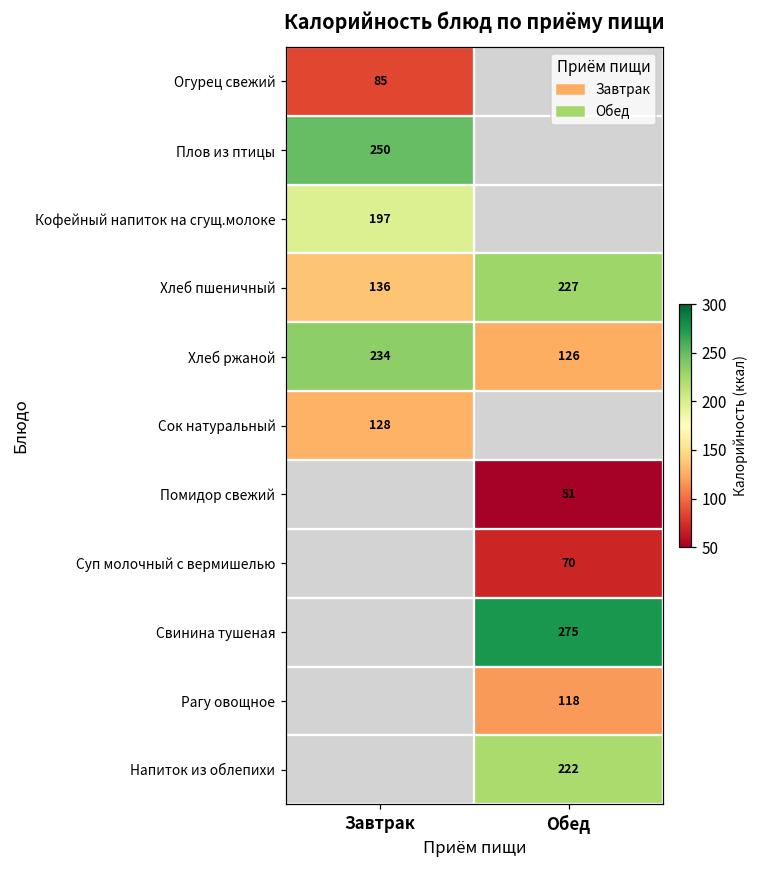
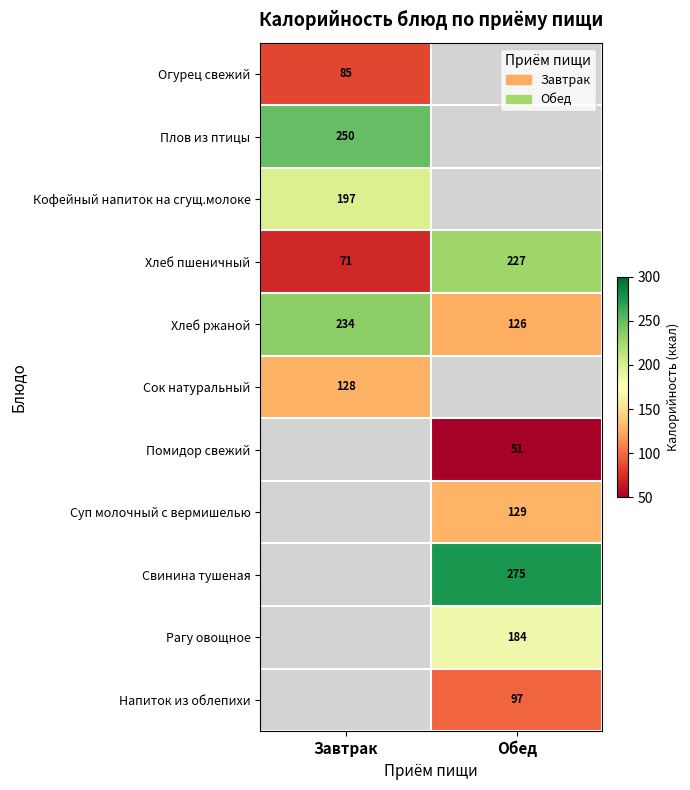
Хлеб пшеничный, Завтрак: 136 -> 71
Суп молочный с вермишелью, Обед: 70 -> 129
Рагу овощное, Обед: 118 -> 184
Напиток из облепихи, Обед: 222 -> 97
